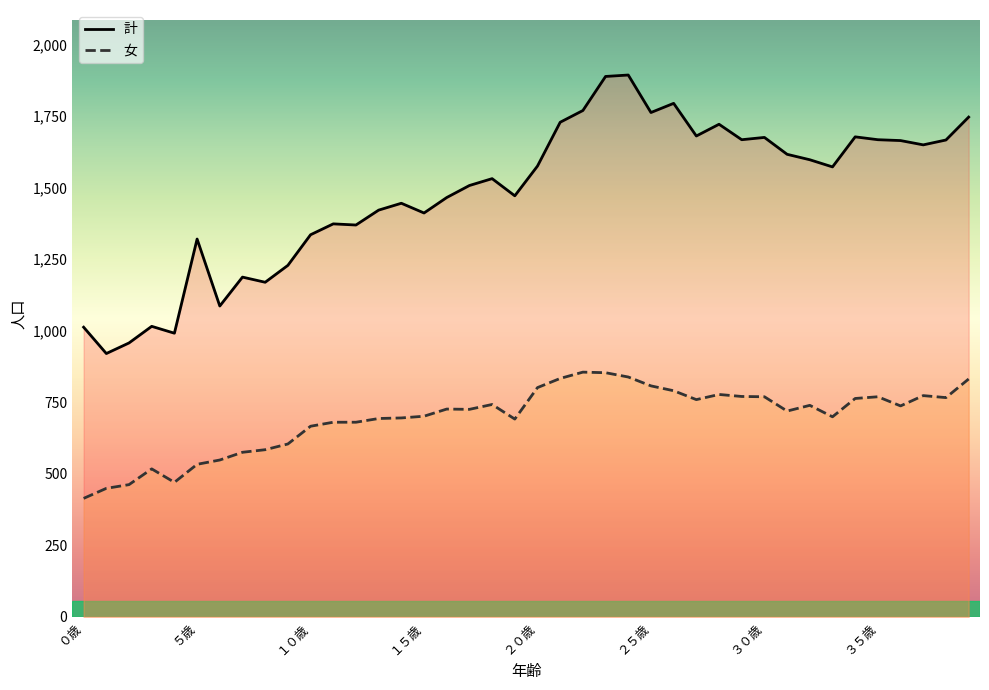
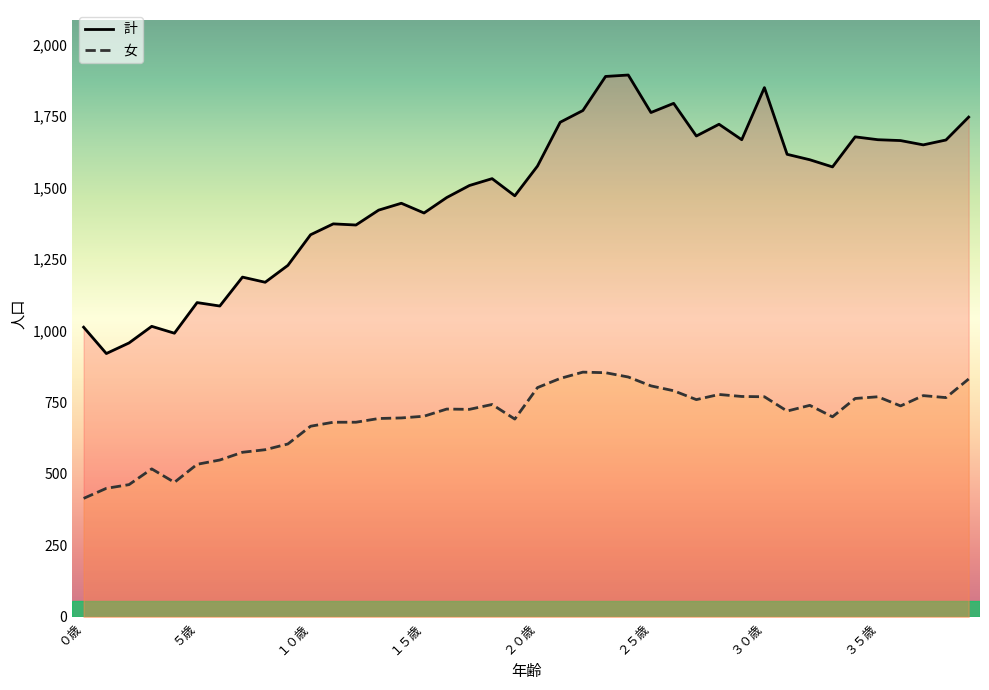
計, ５歳: 1,320 -> 1,100
計, ３０歳: 1,680 -> 1,850
